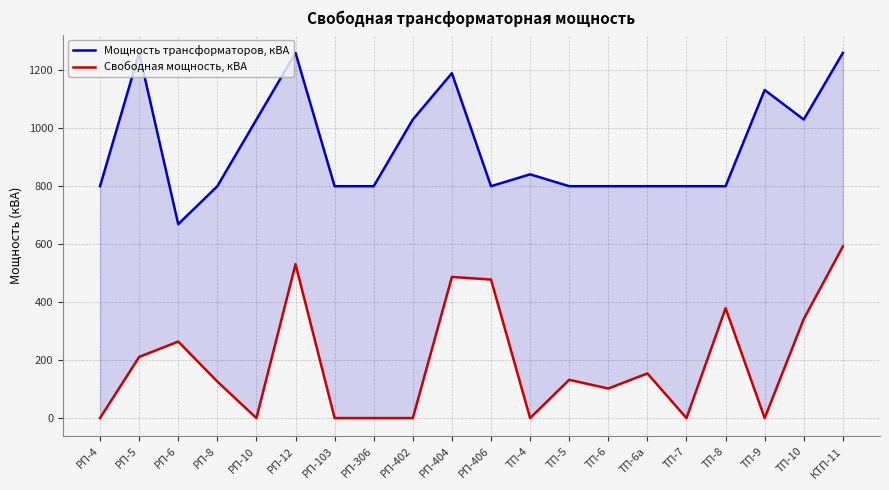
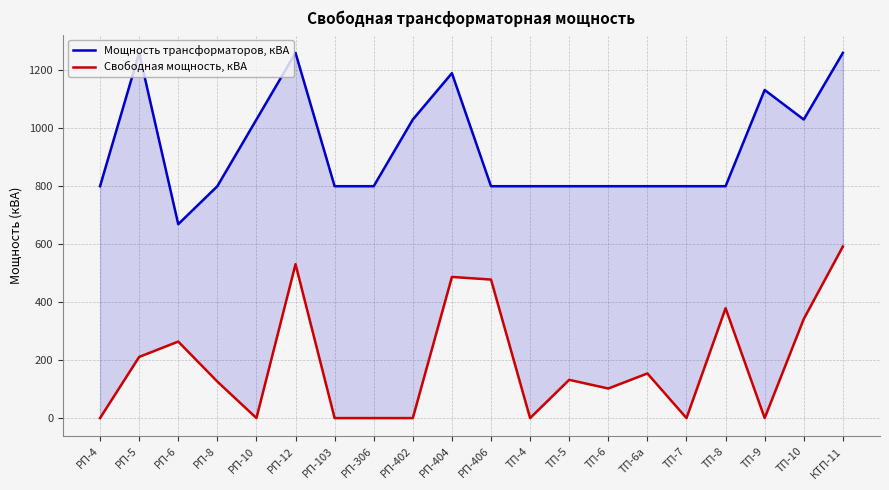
Мощность трансформаторов, кВА, ТП-4: 840 -> 800
